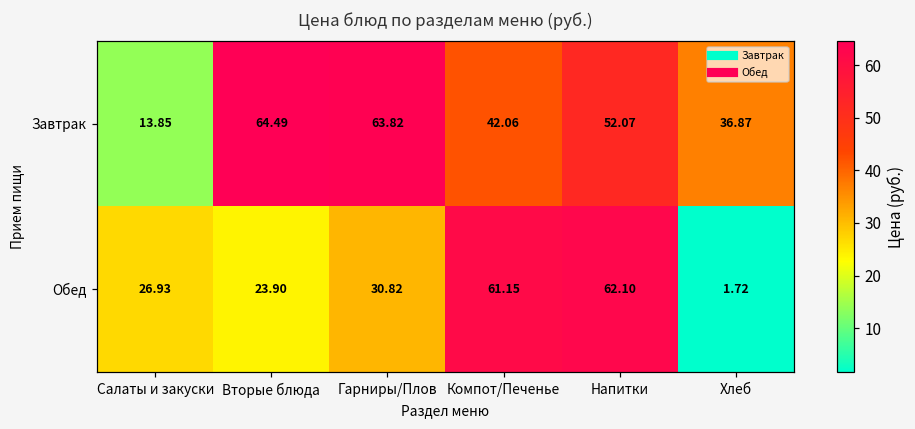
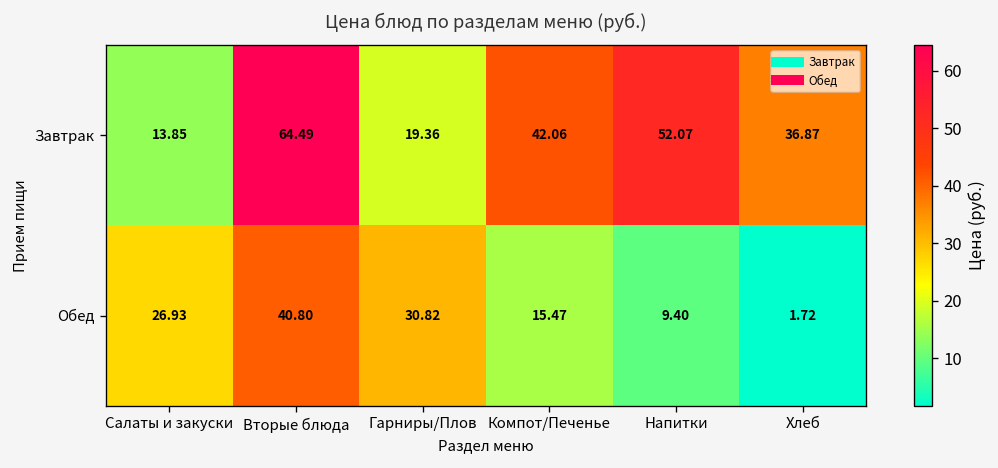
Завтрак, Гарниры/Плов: 63.82 -> 19.36
Обед, Вторые блюда: 23.90 -> 40.80
Обед, Компот/Печенье: 61.15 -> 15.47
Обед, Напитки: 62.10 -> 9.40
